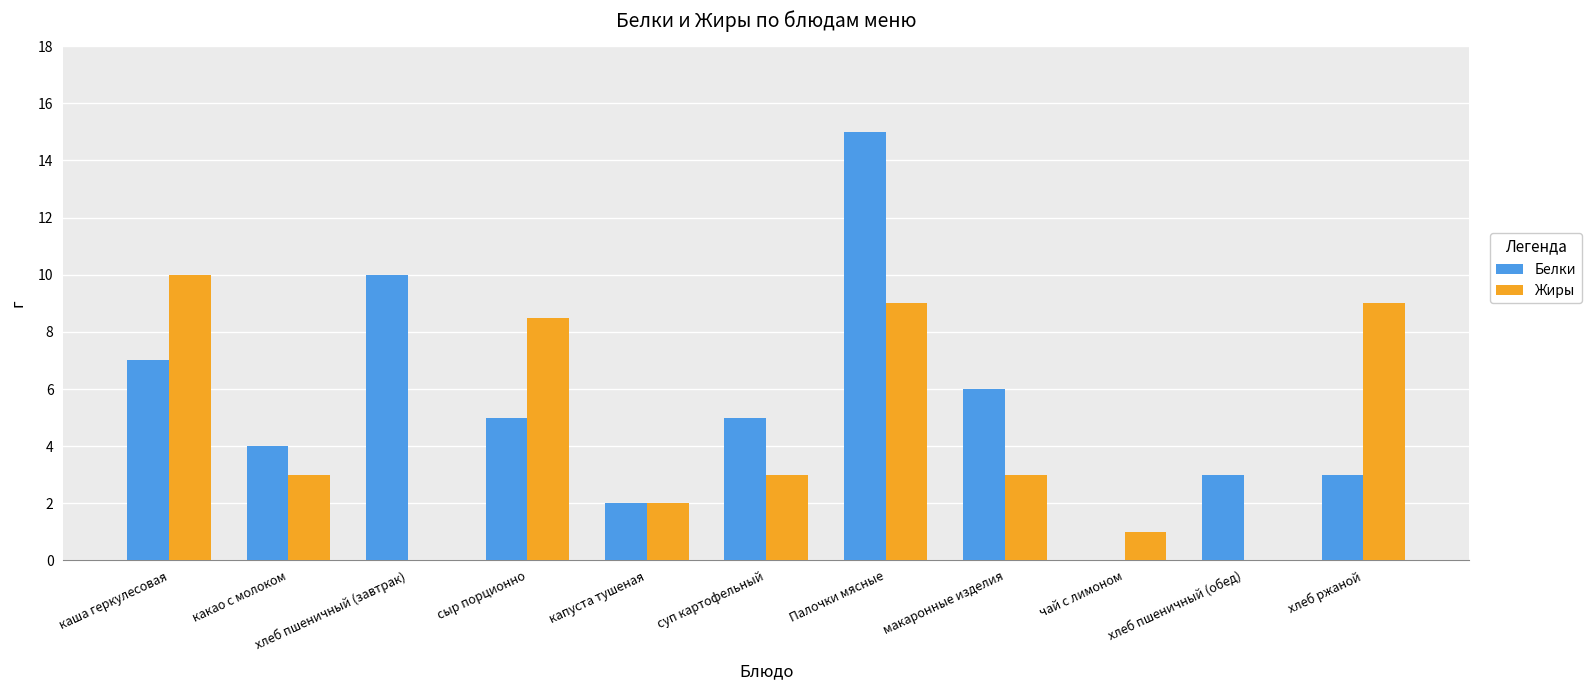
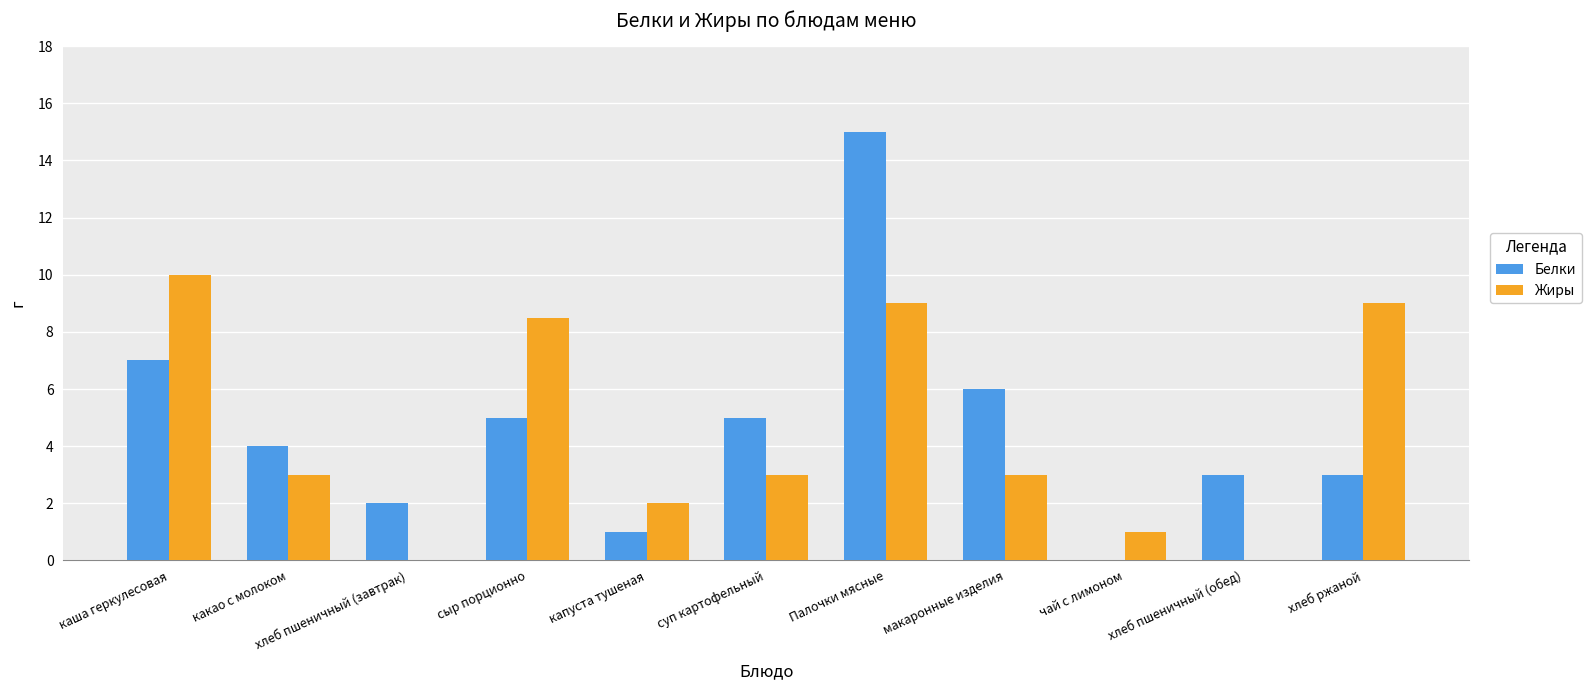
Белки, хлеб пшеничный (завтрак): 10 -> 2
Белки, капуста тушеная: 2 -> 1
